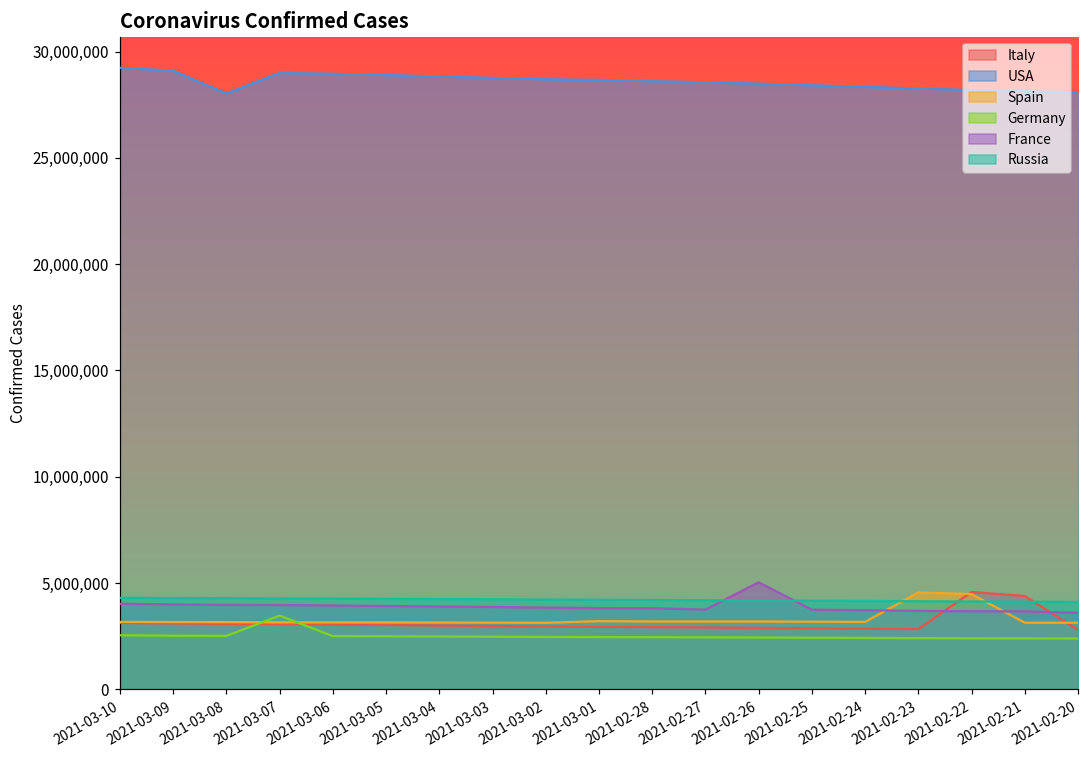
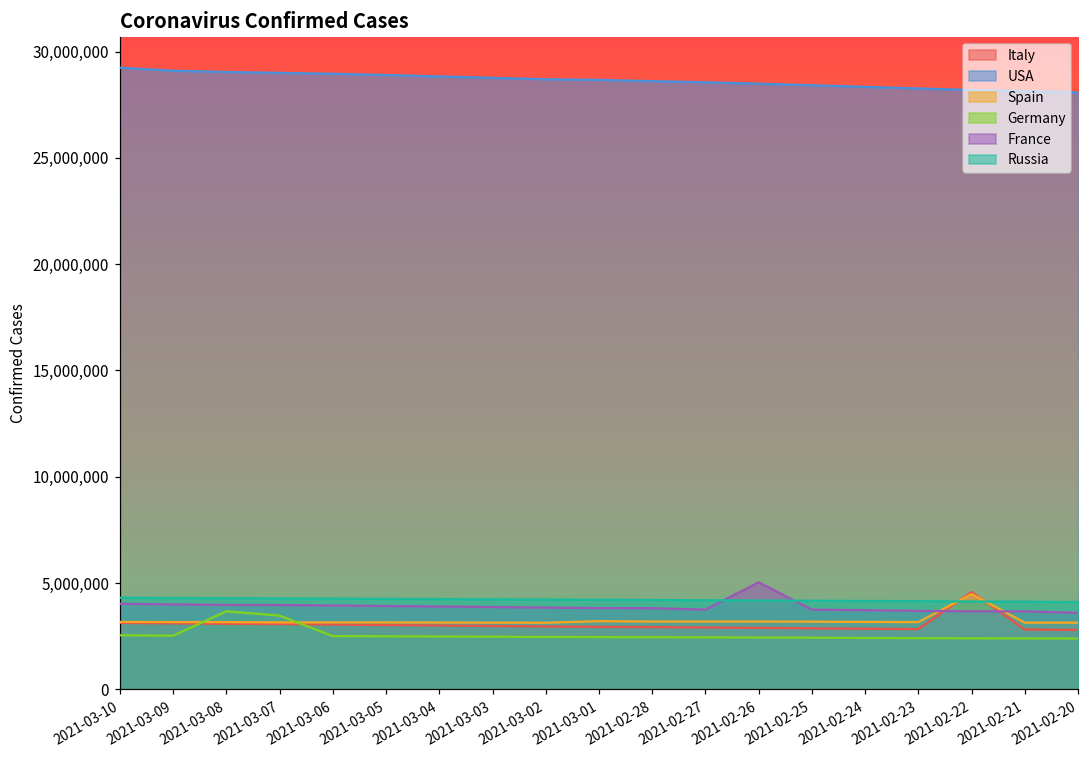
USA, 2021-03-08: 28,000,000 -> 29,000,000
Germany, 2021-03-08: 2,500,000 -> 3,700,000
Spain, 2021-02-23: 4,600,000 -> 3,200,000
Italy, 2021-02-21: 4,400,000 -> 2,800,000
